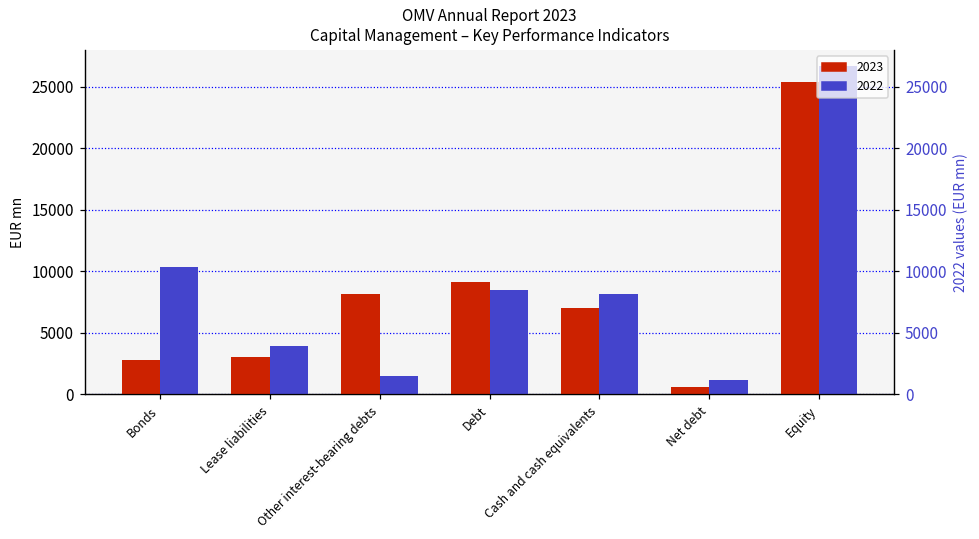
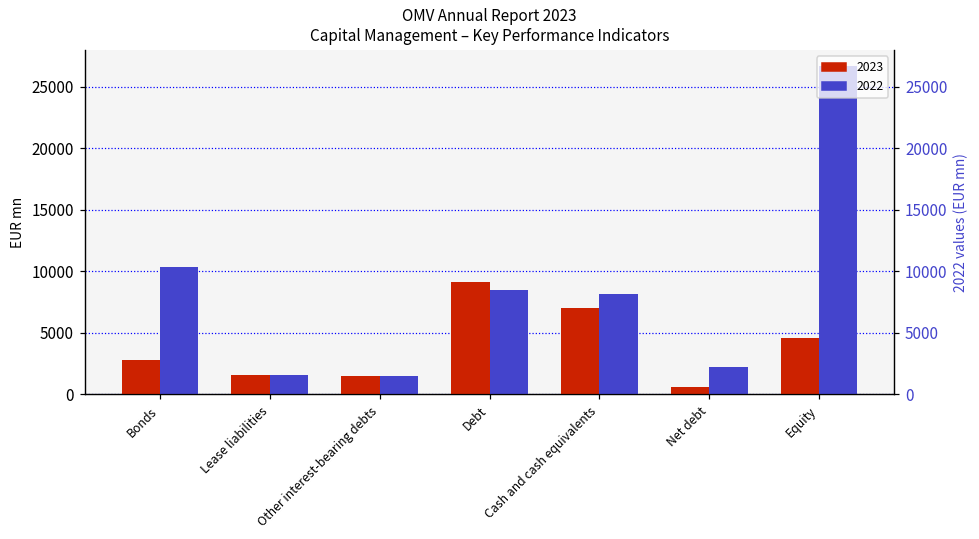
2023, Lease liabilities: 3000 -> 1600
2022, Lease liabilities: 4000 -> 1500
2023, Other interest-bearing debts: 8200 -> 1500
2022, Net debt: 1100 -> 2200
2023, Equity: 25400 -> 4600
